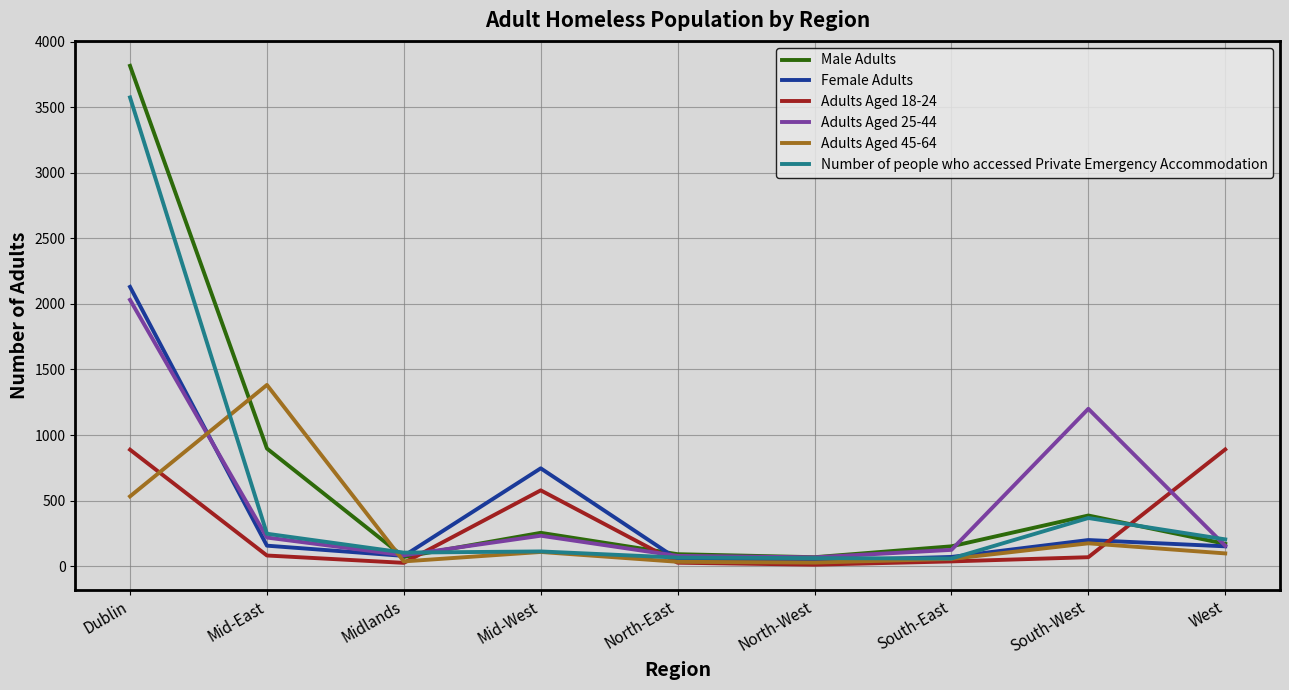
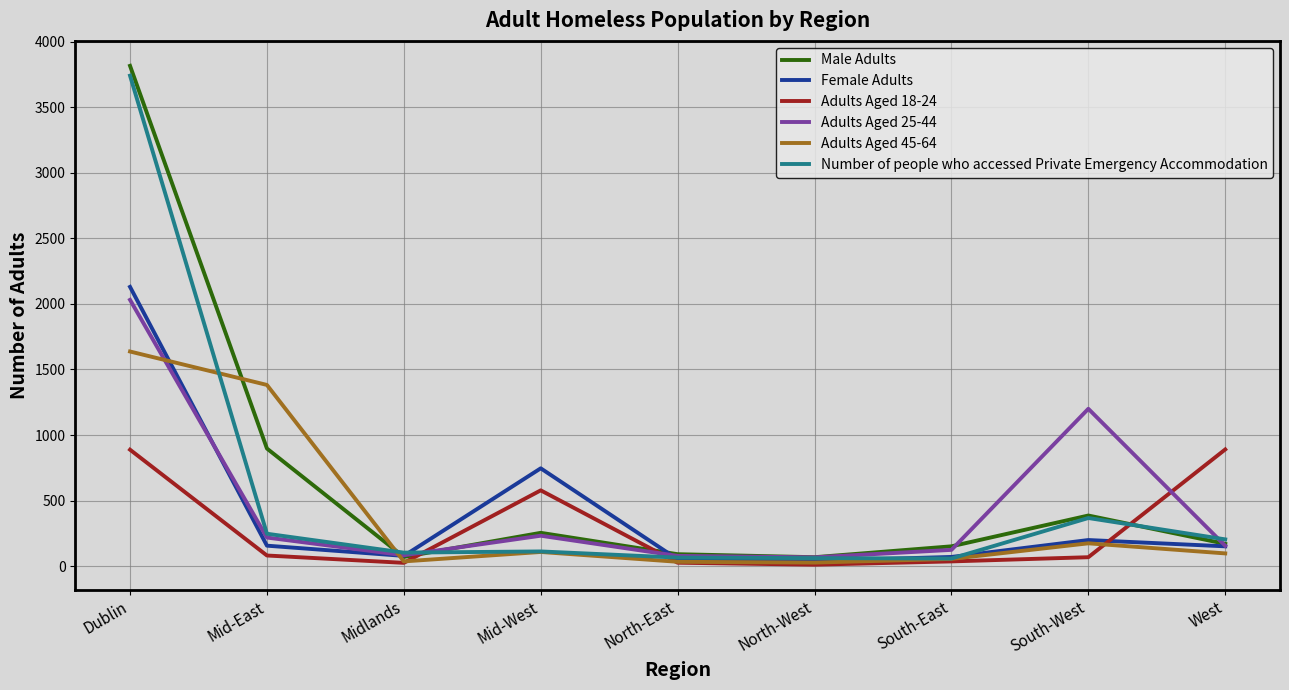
Adults Aged 45-64, Dublin: 530 -> 1640
Number of people who accessed Private Emergency Accommodation, Dublin: 3580 -> 3740
